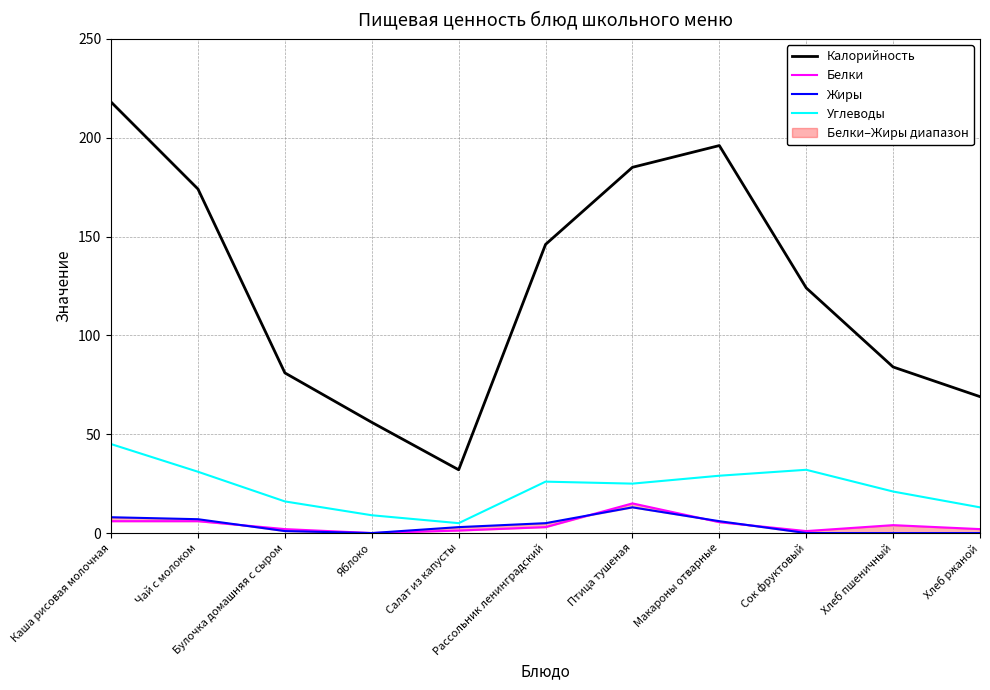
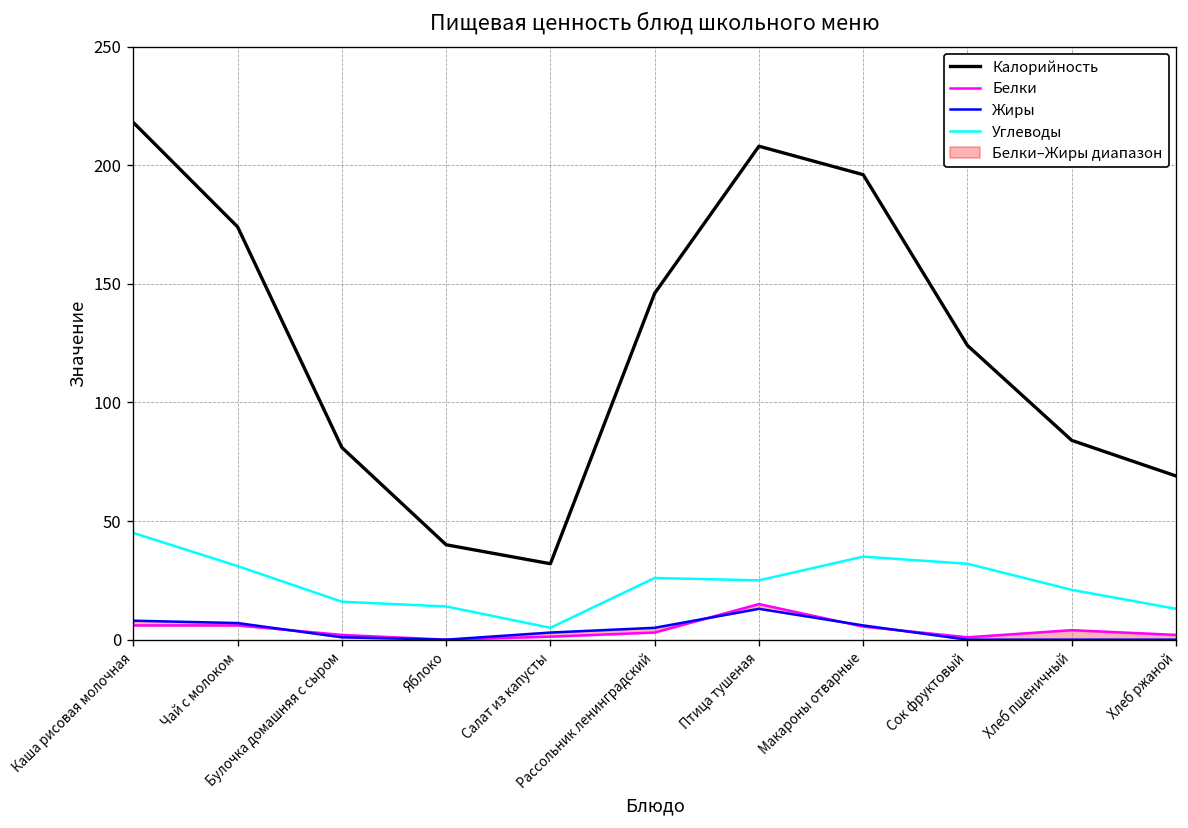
Калорийность, Яблоко: 56 -> 40
Углеводы, Яблоко: 9 -> 14
Калорийность, Птица тушеная: 185 -> 208
Углеводы, Макароны отварные: 29 -> 35
